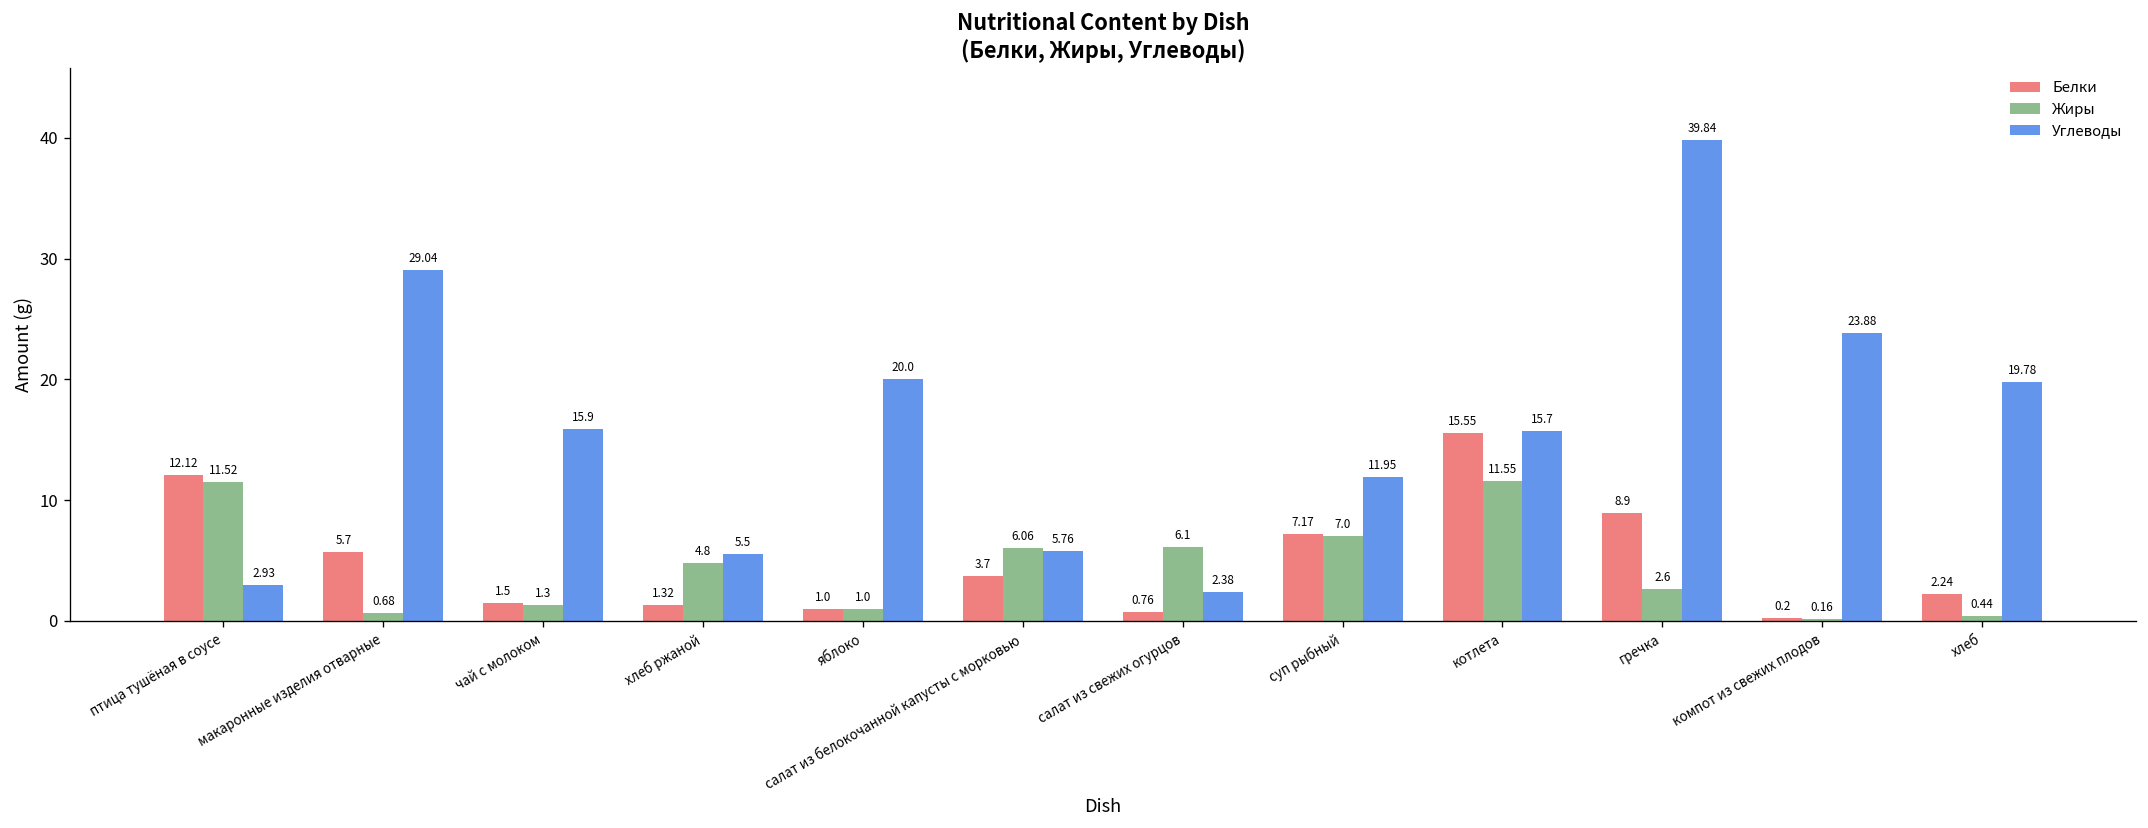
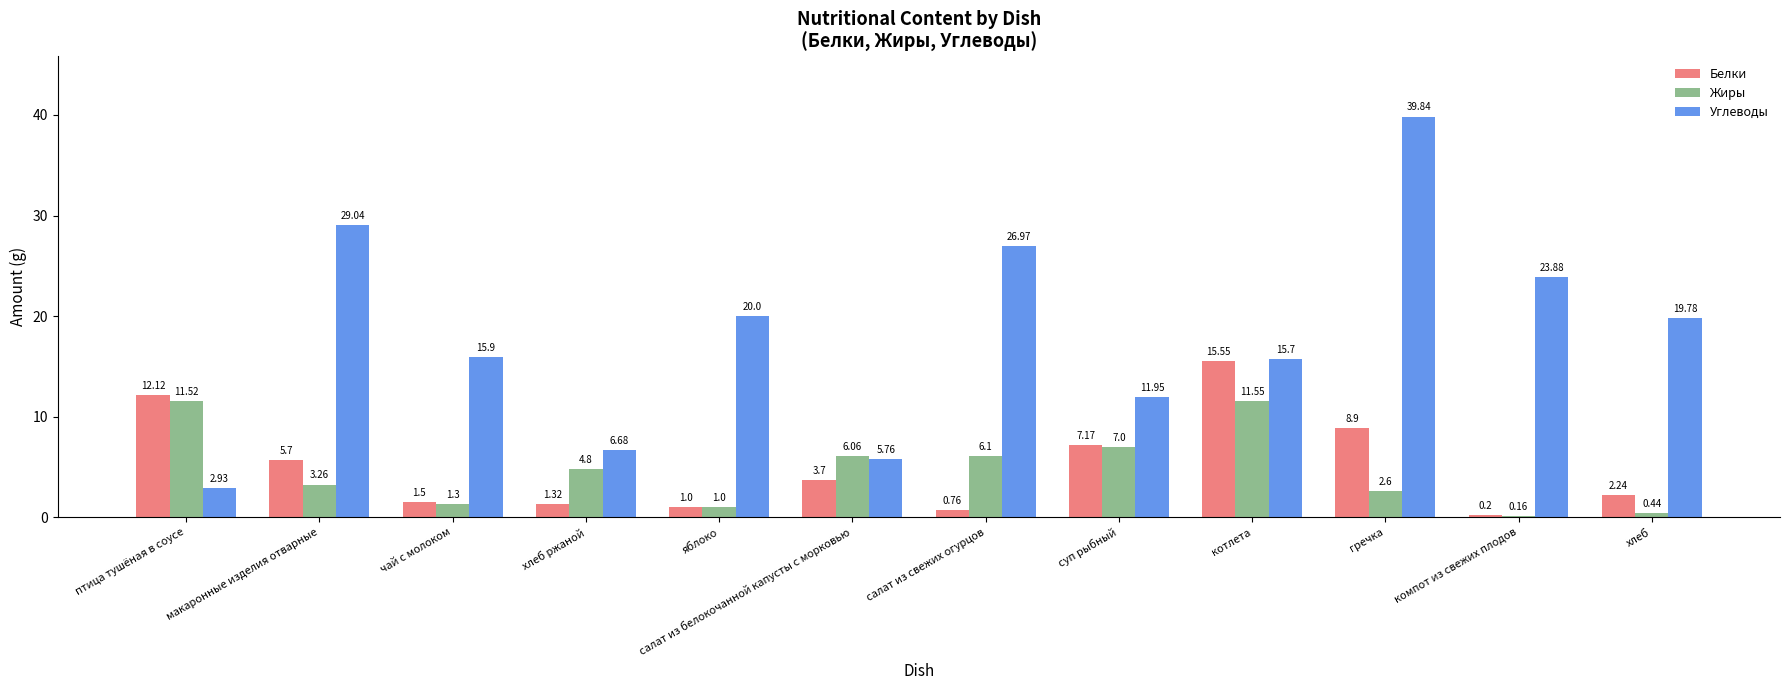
Жиры, макаронные изделия отварные: 0.68 -> 3.26
Углеводы, хлеб ржаной: 5.5 -> 6.68
Углеводы, салат из свежих огурцов: 2.38 -> 26.97
